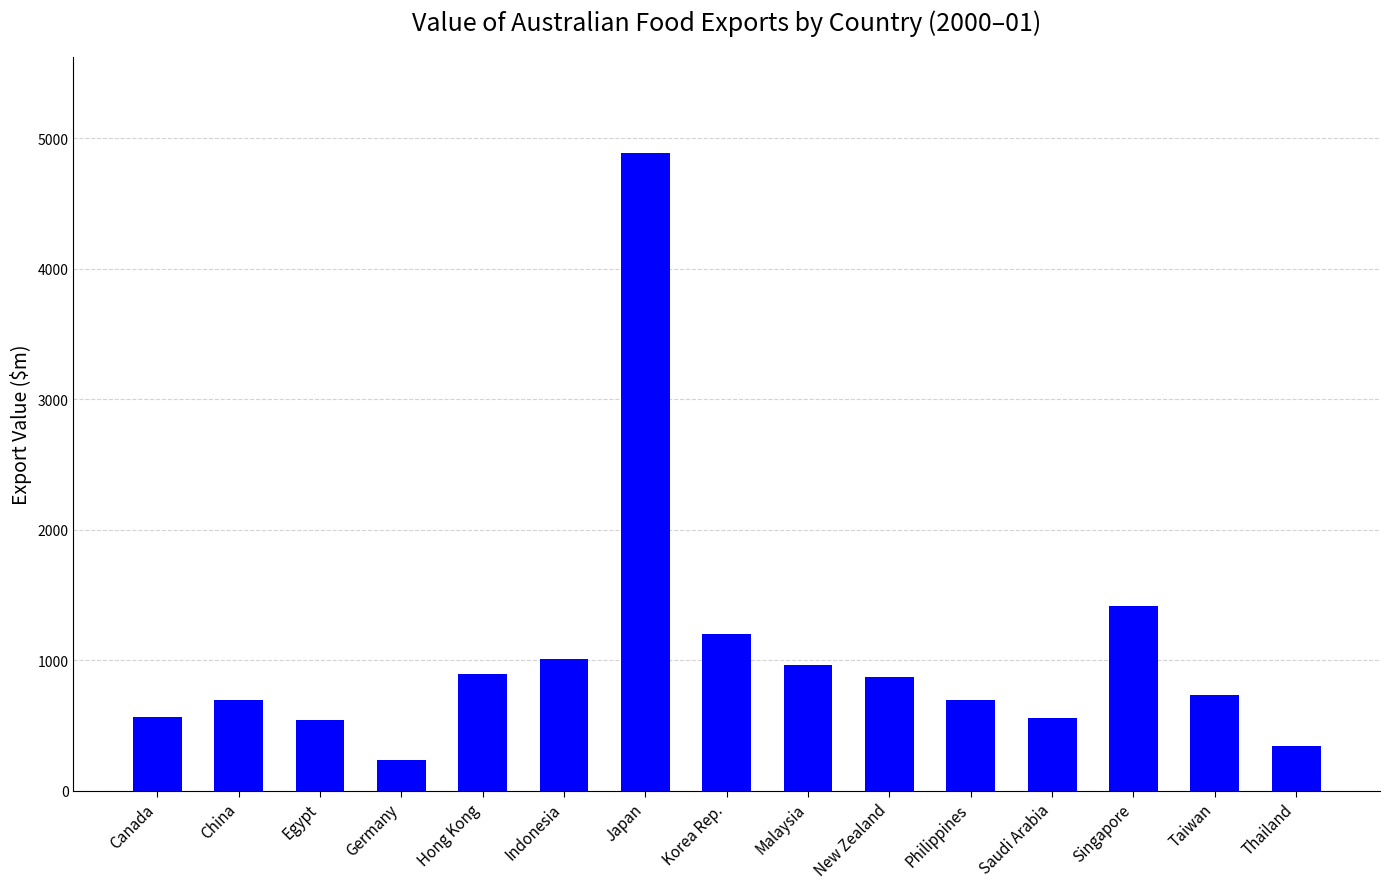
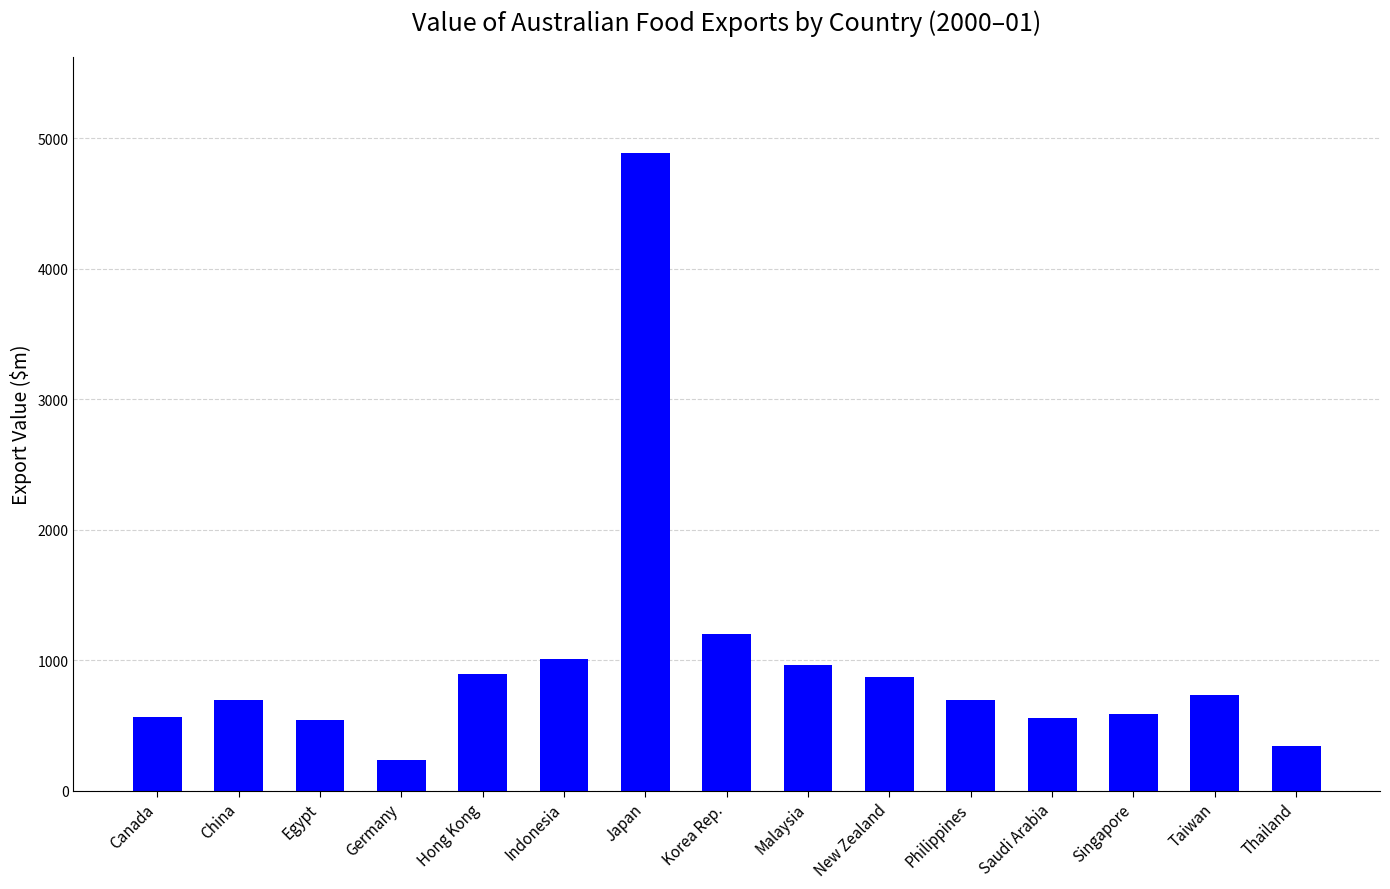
Singapore: 1410 -> 590
